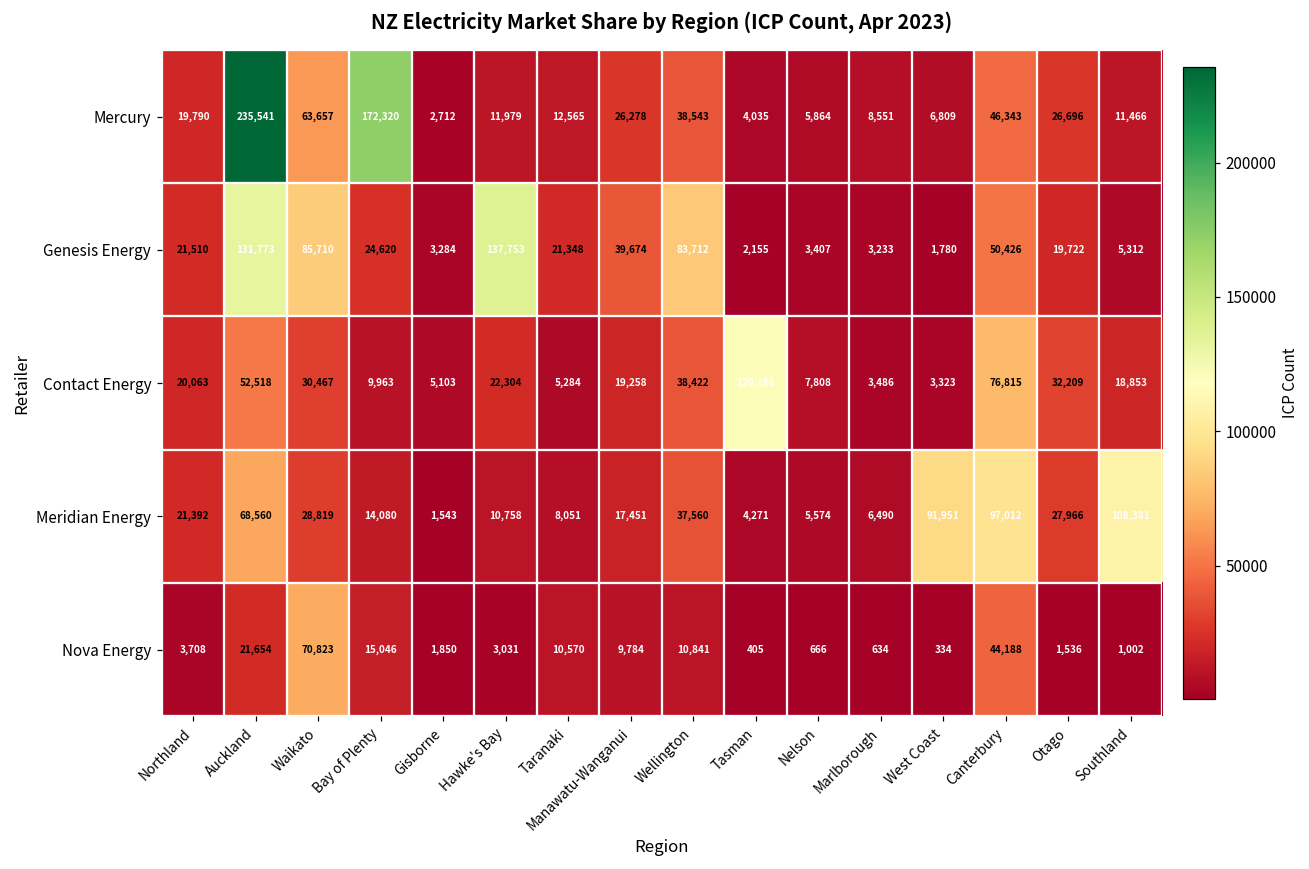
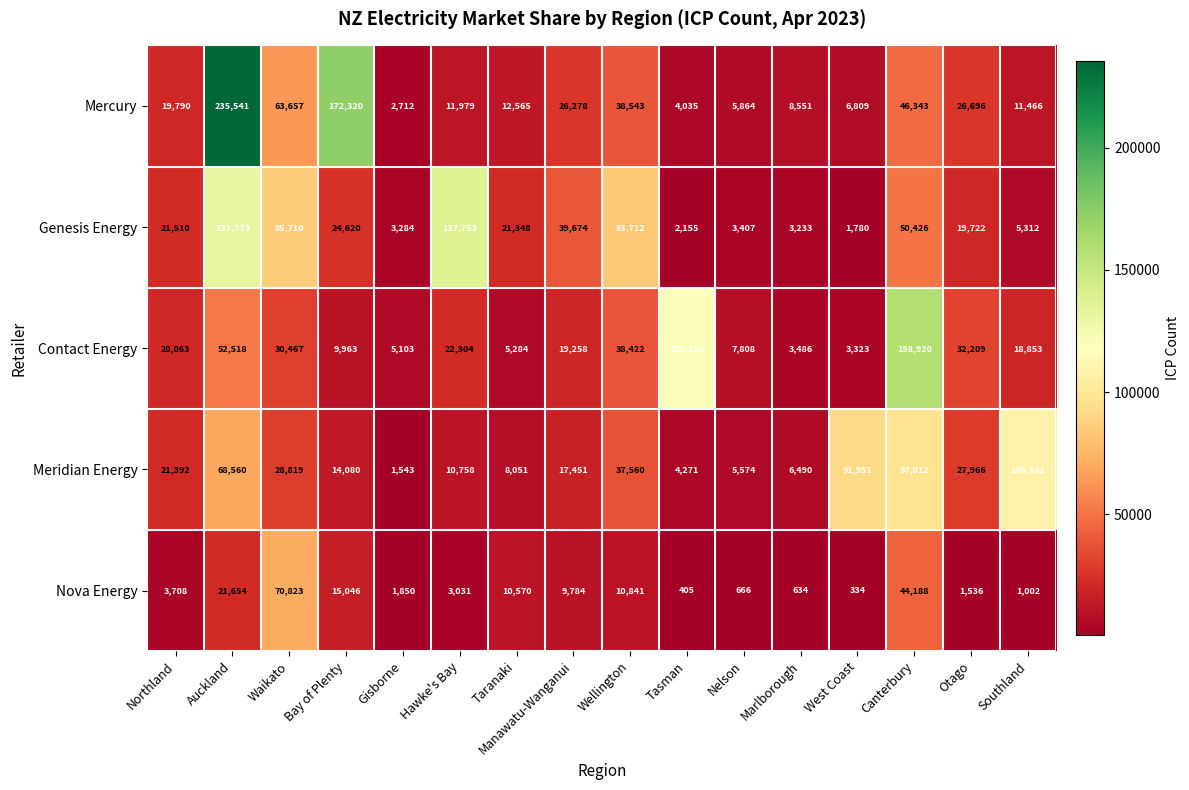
Contact Energy, Canterbury: 76,815 -> 158,920
